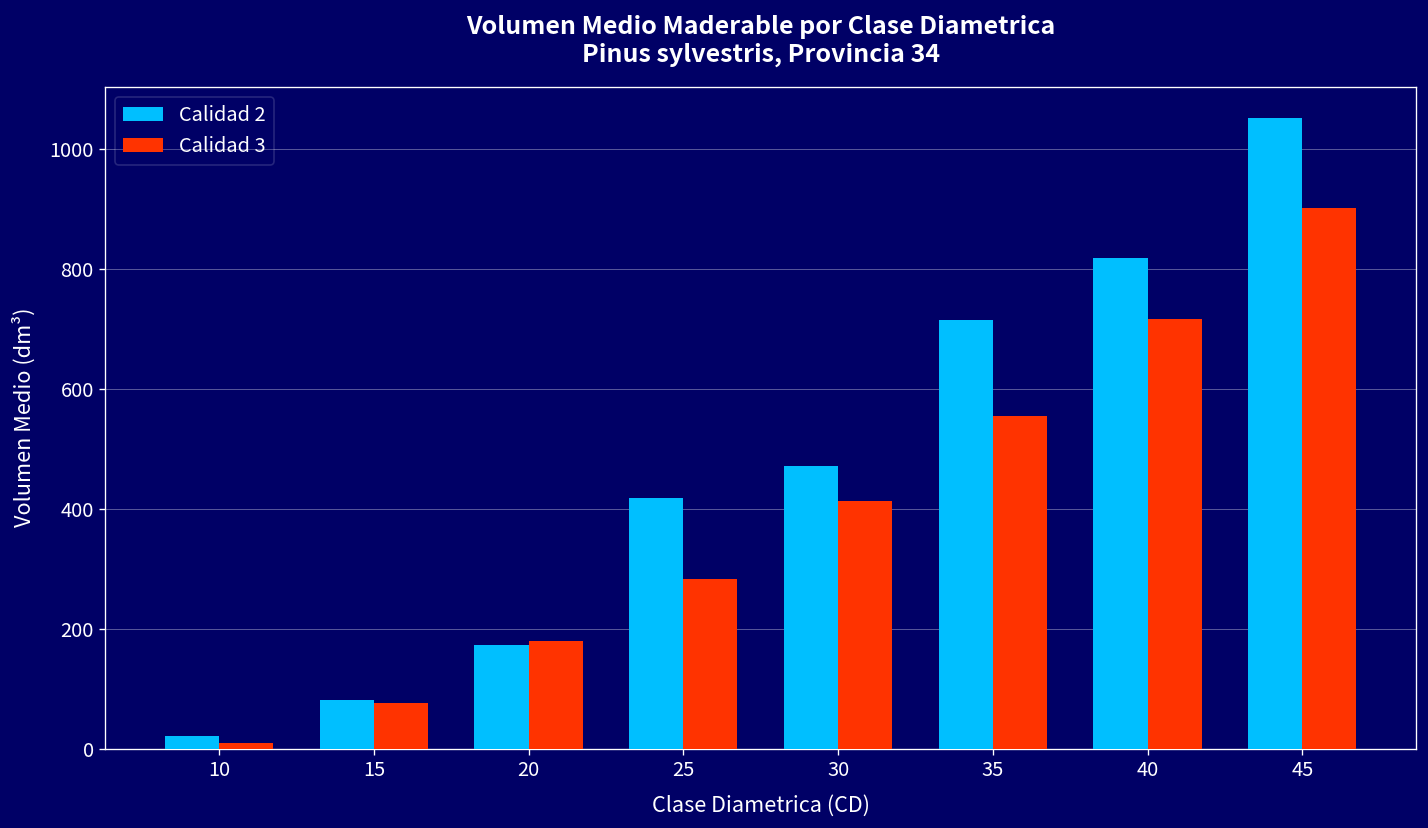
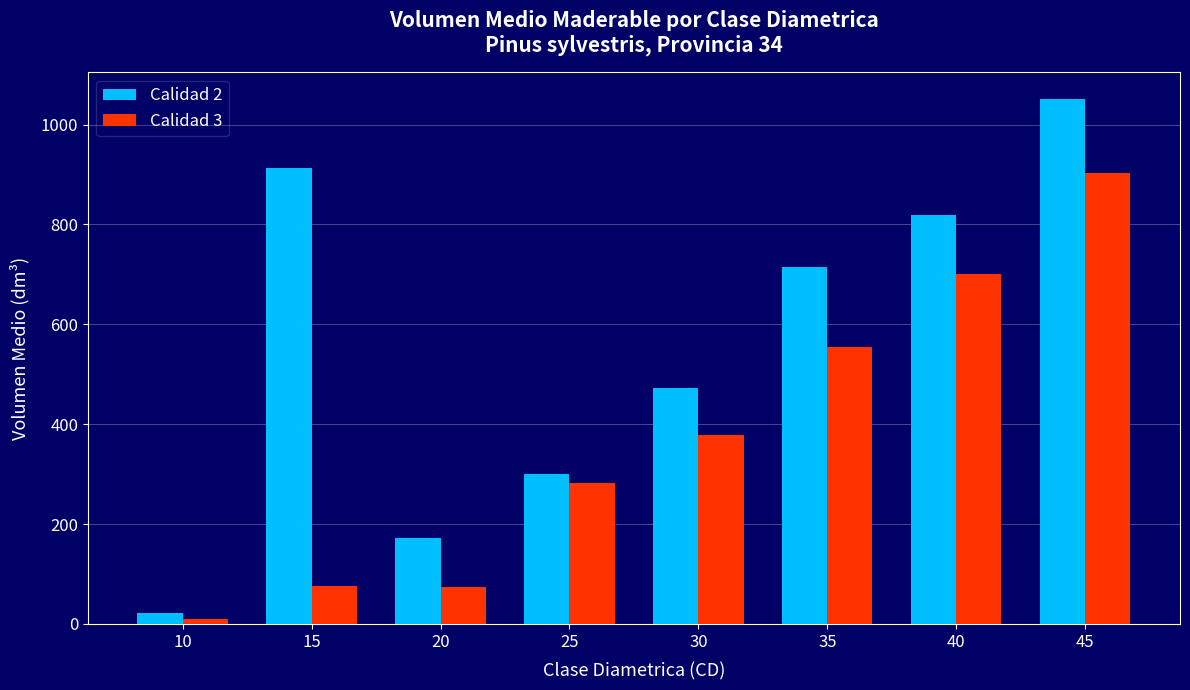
Calidad 2, 15: 80 -> 910
Calidad 3, 20: 180 -> 70
Calidad 2, 25: 420 -> 300
Calidad 3, 30: 410 -> 380
Calidad 3, 40: 720 -> 700
